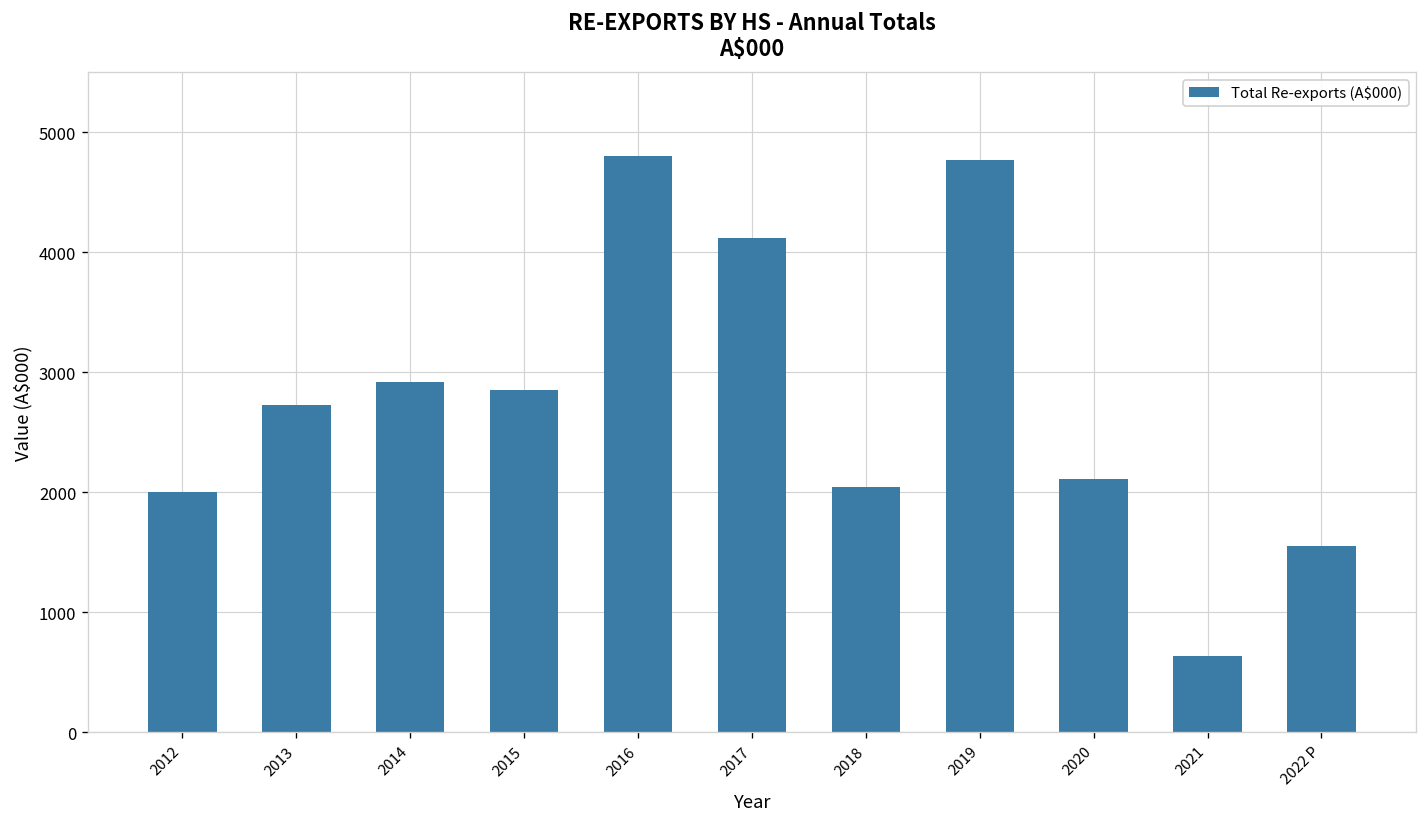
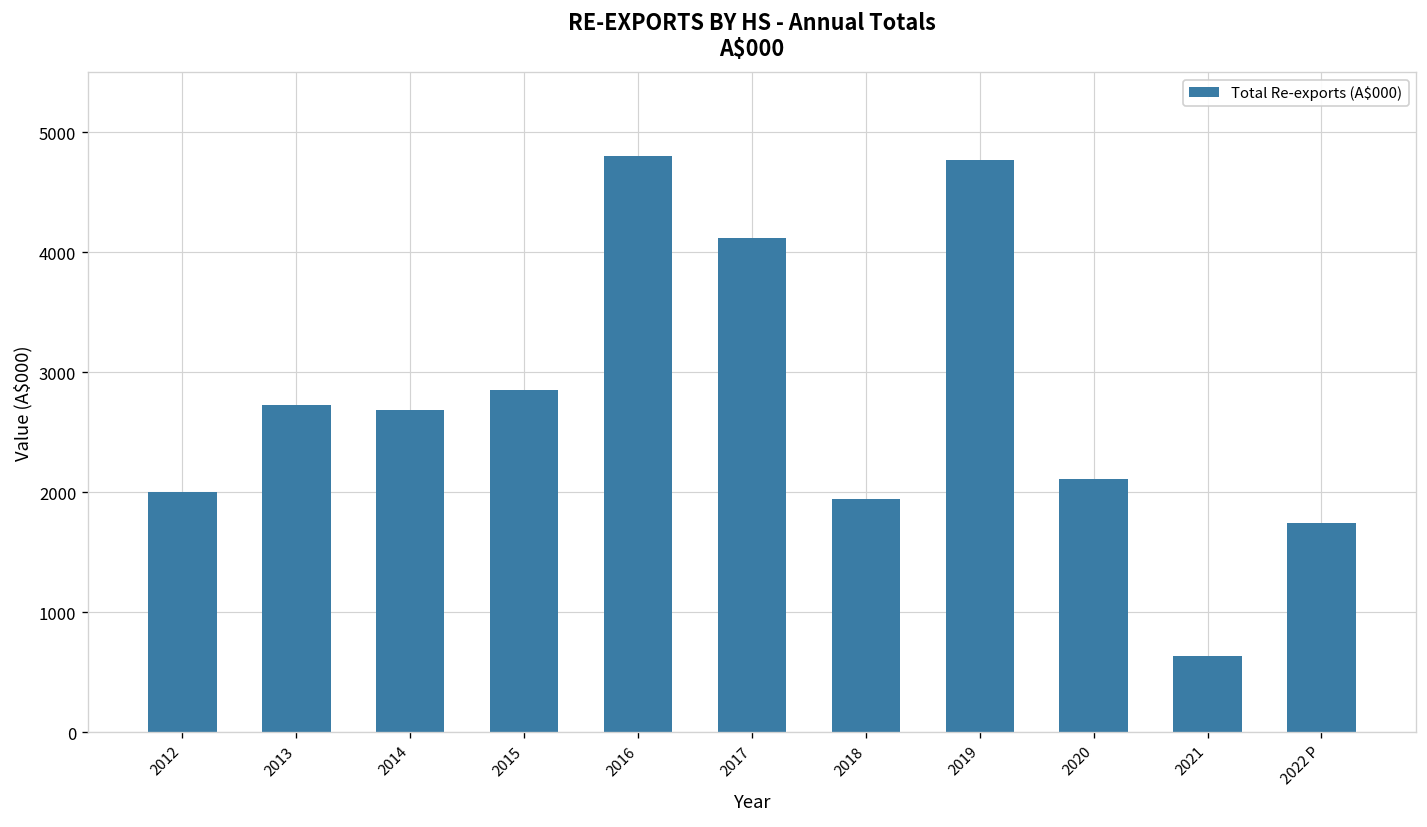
2014: 2920 -> 2690
2018: 2040 -> 1950
2022 P: 1550 -> 1750
